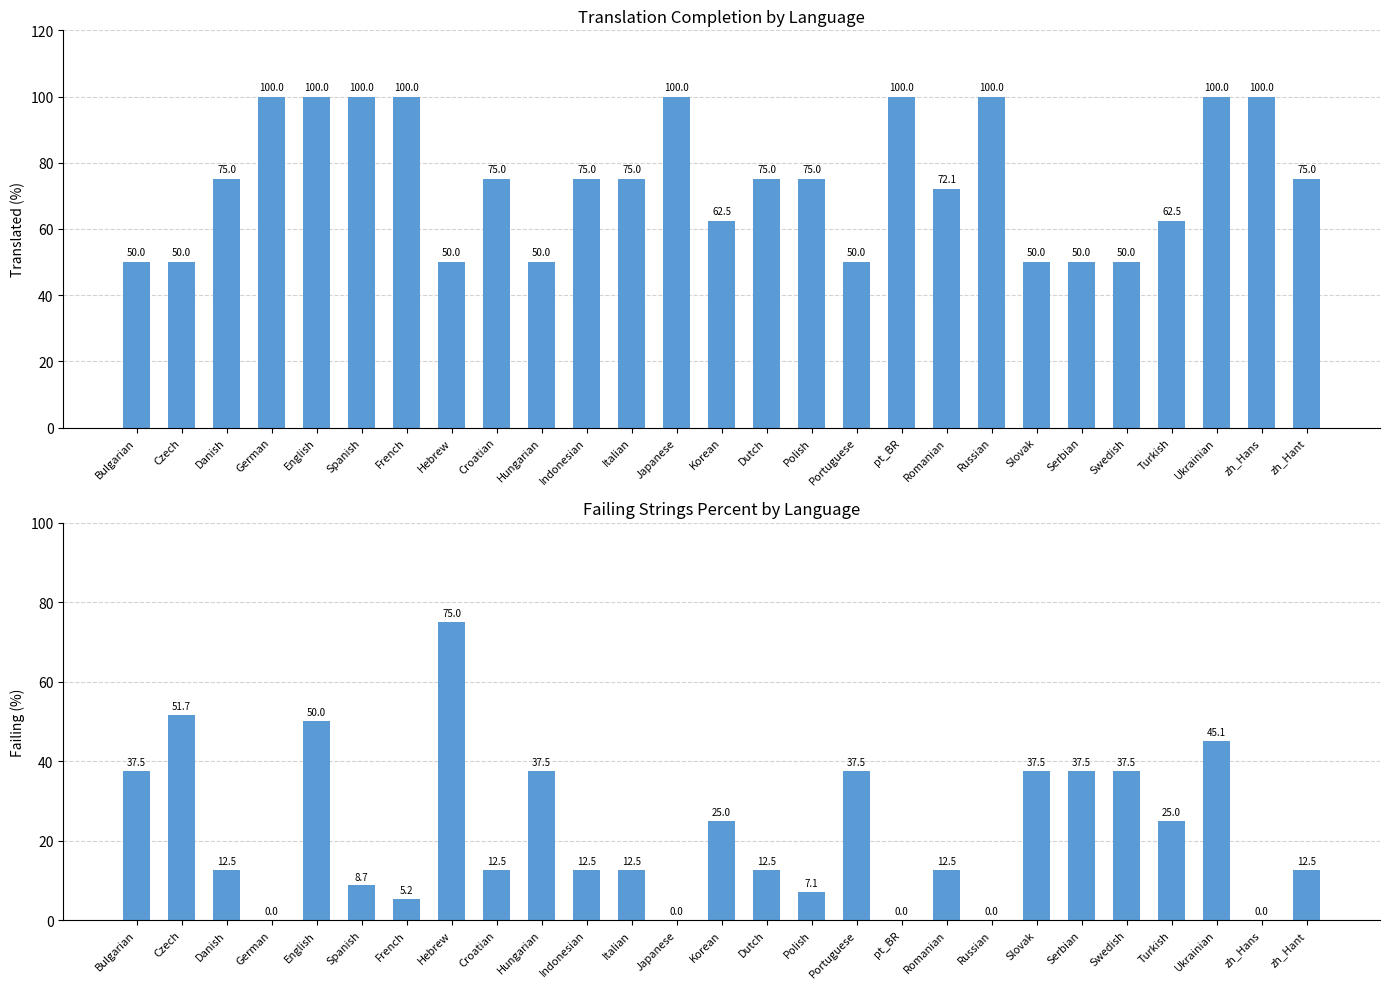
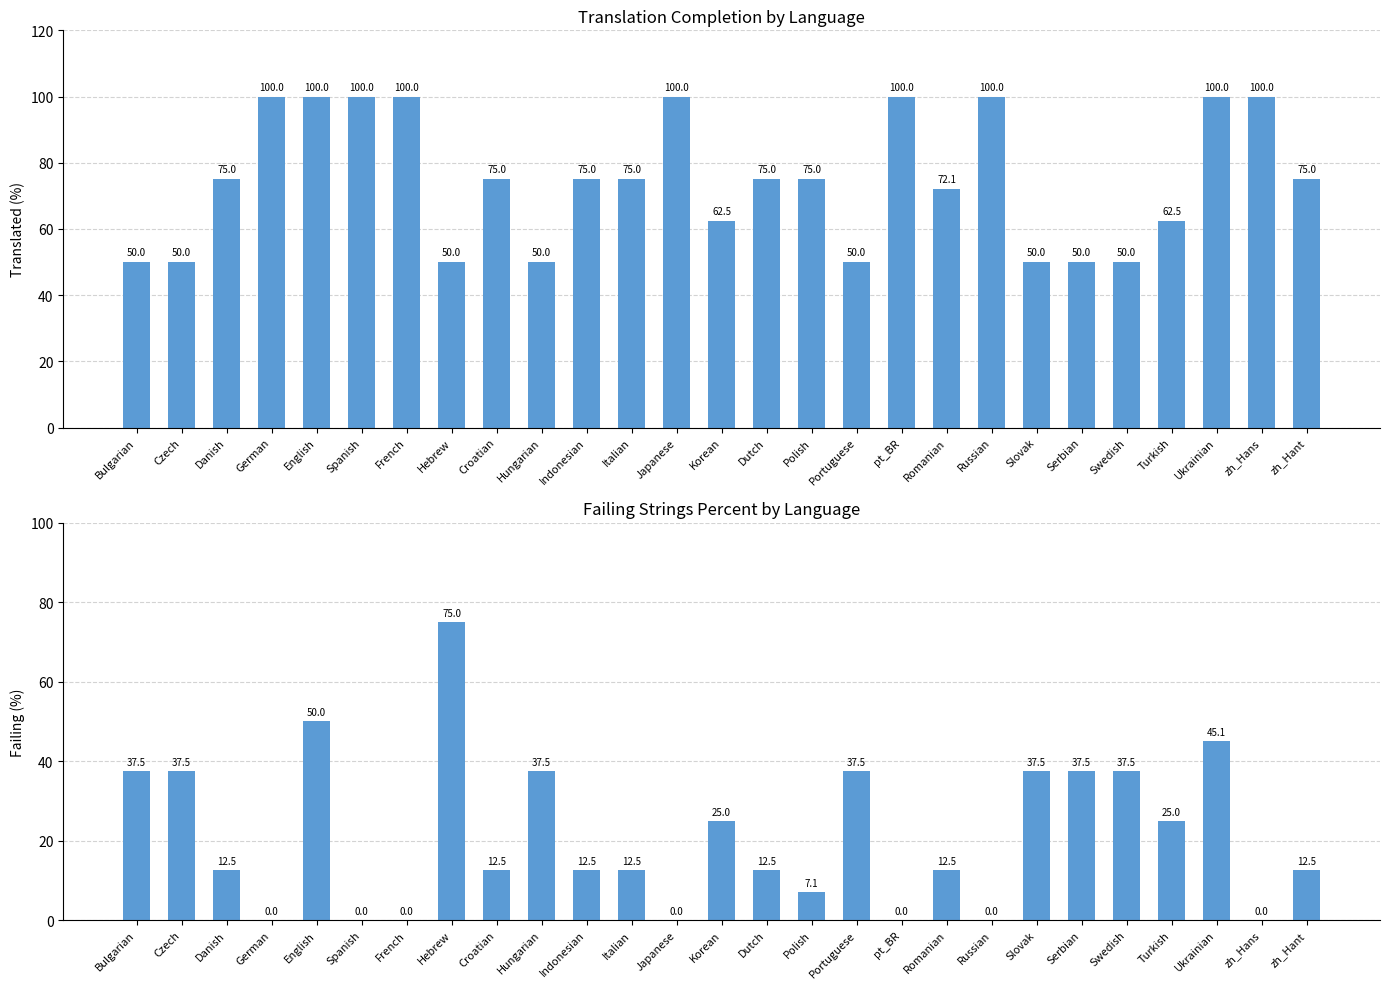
Failing Strings Percent by Language, Czech: 51.7 -> 37.5
Failing Strings Percent by Language, Spanish: 8.7 -> 0.0
Failing Strings Percent by Language, French: 5.2 -> 0.0
